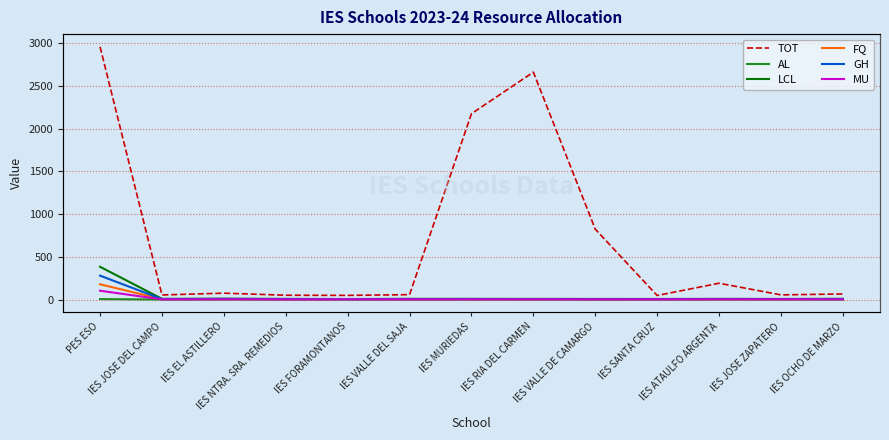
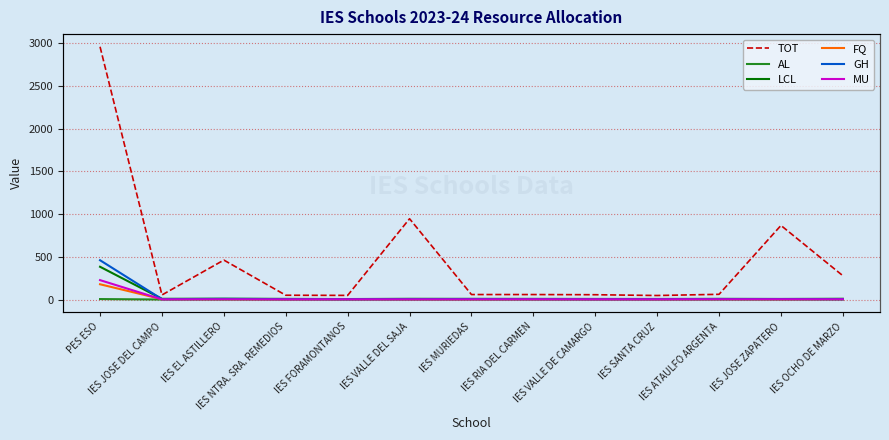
GH, PES ESO: 300 -> 500
MU, PES ESO: 100 -> 200
TOT, IES EL ASTILLERO: 100 -> 500
TOT, IES VALLE DEL SAJA: 100 -> 900
TOT, IES MURIEDAS: 2200 -> 100
TOT, IES RIA DEL CARMEN: 2700 -> 100
TOT, IES VALLE DE CAMARGO: 800 -> 100
TOT, IES ATAULFO ARGENTA: 200 -> 100
TOT, IES JOSE ZAPATERO: 100 -> 900
TOT, IES OCHO DE MARZO: 100 -> 300
